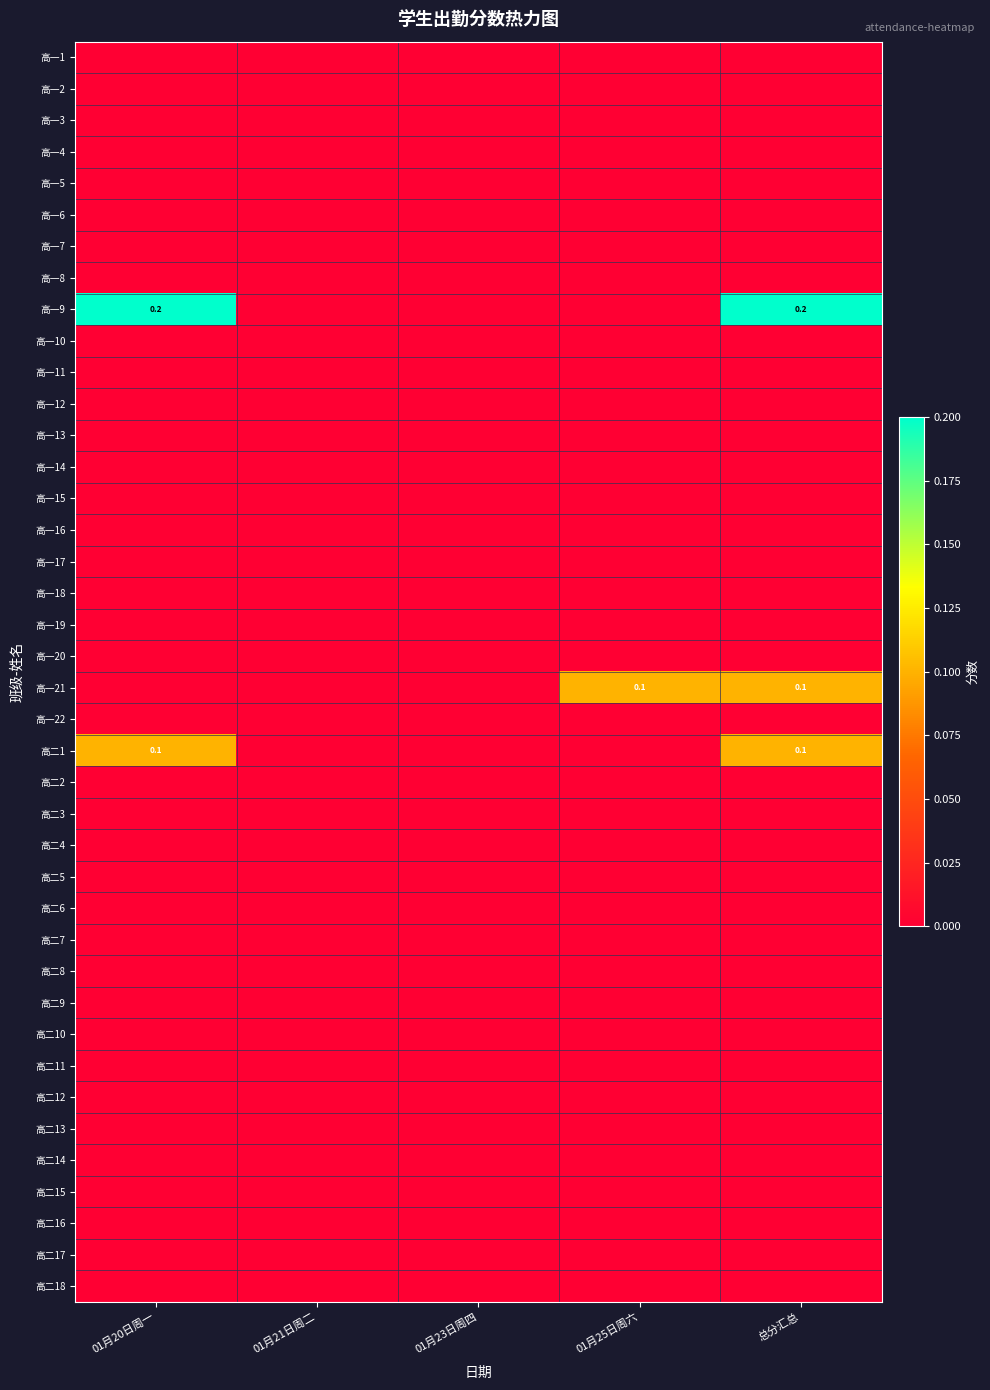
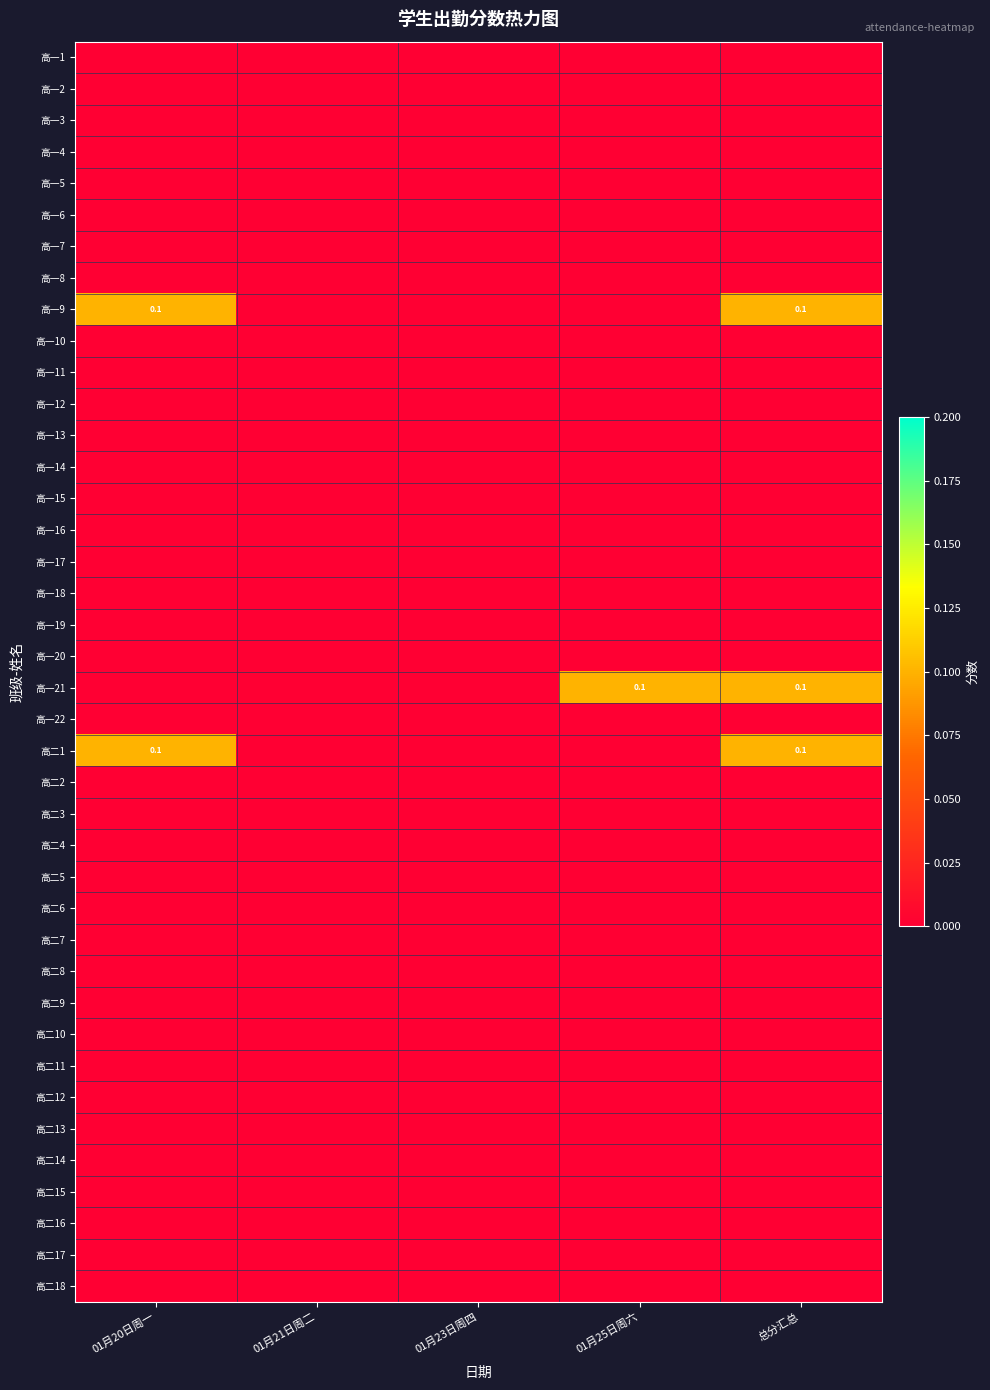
高一9, 01月20日周一: 0.2 -> 0.1
高一9, 总分汇总: 0.2 -> 0.1
